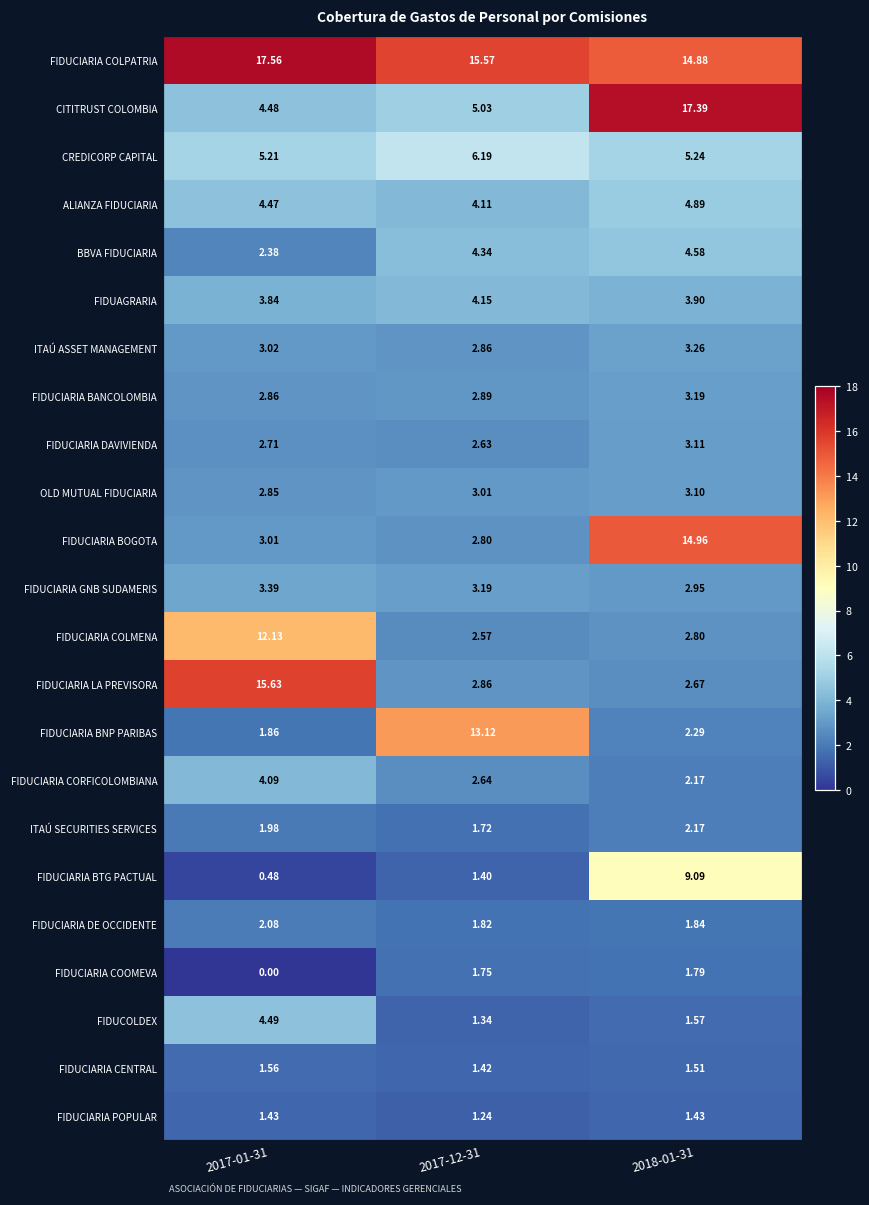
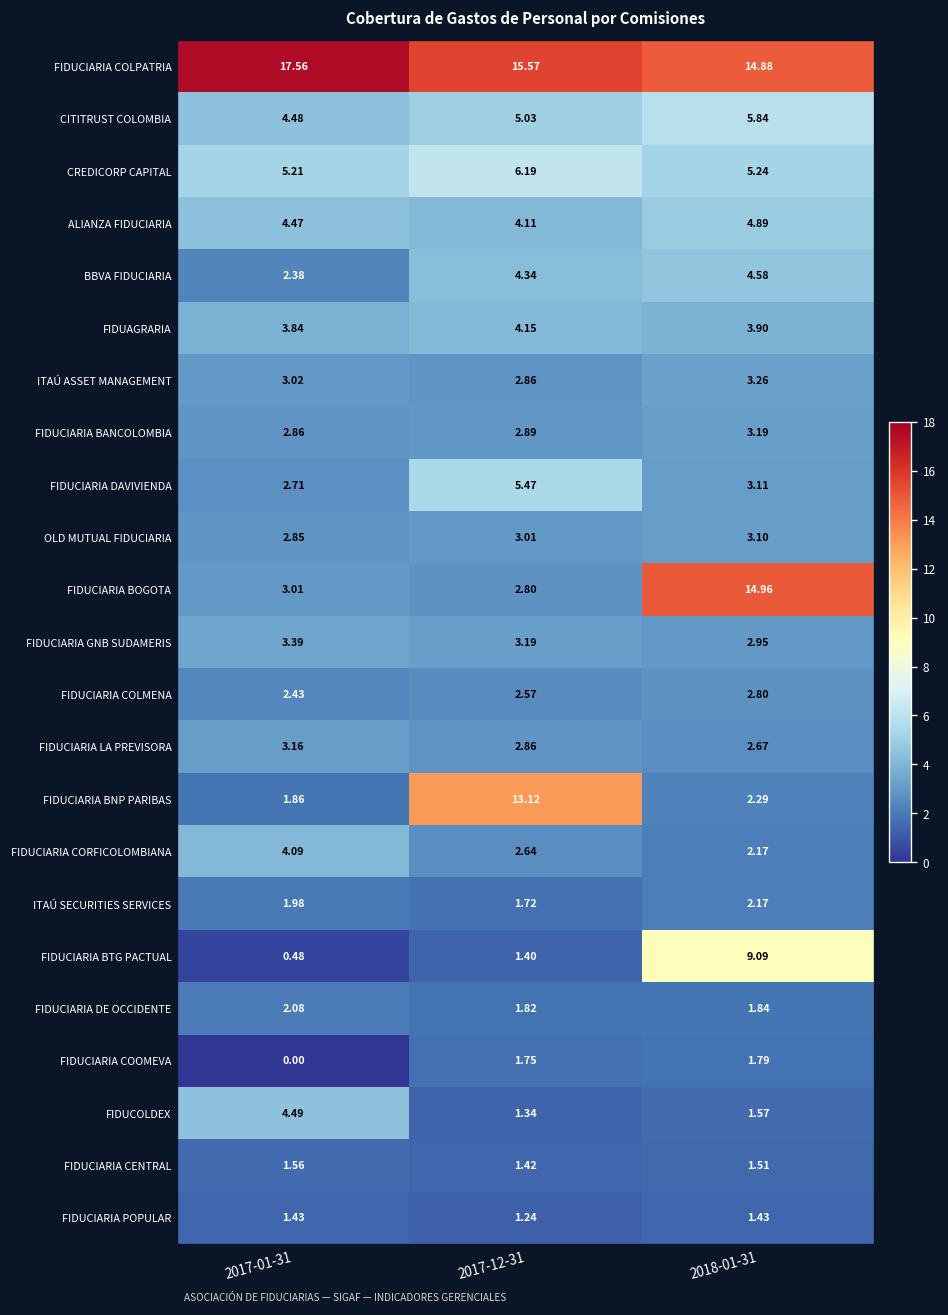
CITITRUST COLOMBIA, 2018-01-31: 17.39 -> 5.84
FIDUCIARIA DAVIVIENDA, 2017-12-31: 2.63 -> 5.47
FIDUCIARIA COLMENA, 2017-01-31: 12.13 -> 2.43
FIDUCIARIA LA PREVISORA, 2017-01-31: 15.63 -> 3.16
